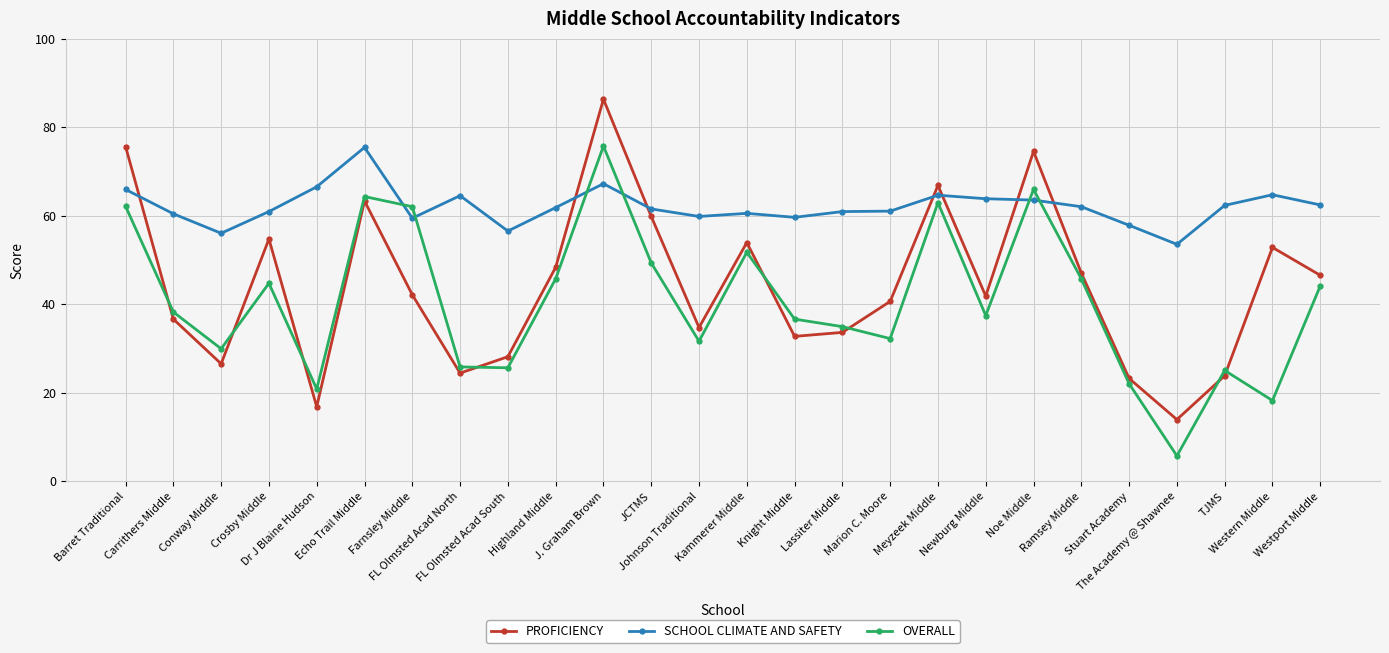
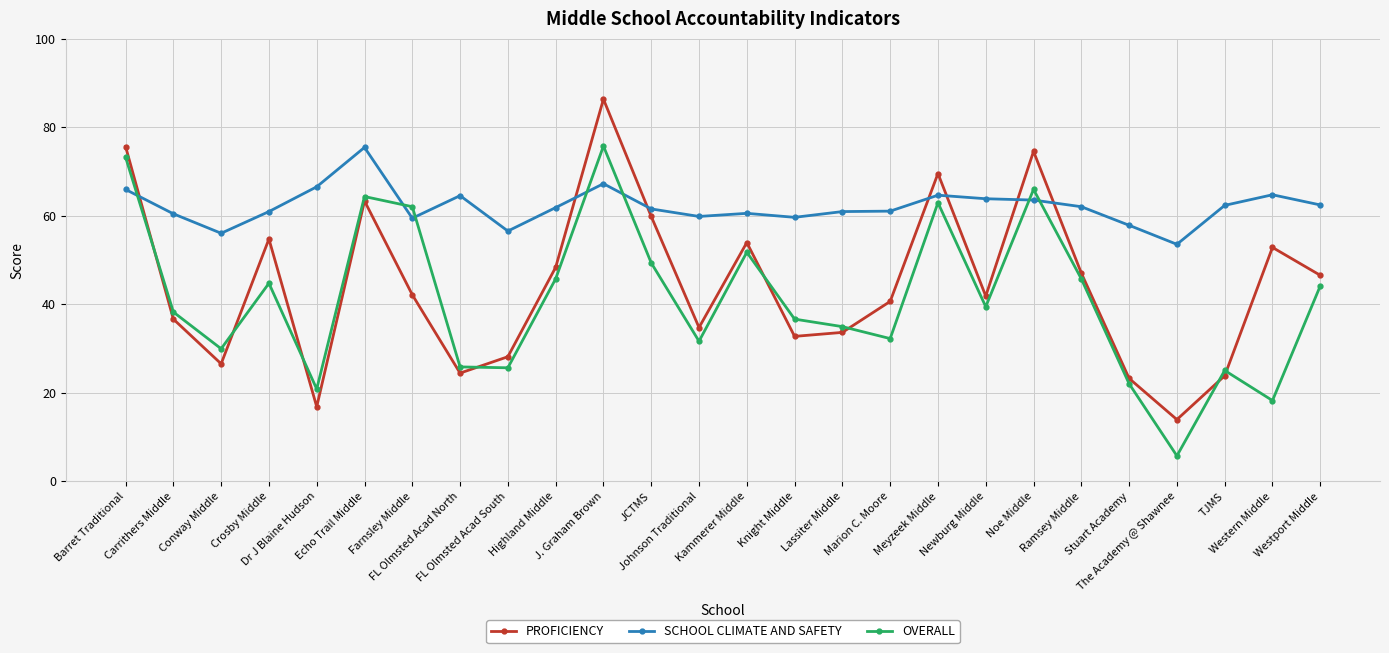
OVERALL, Barret Traditional: 62 -> 73
PROFICIENCY, Meyzeek Middle: 67 -> 70
OVERALL, Newburg Middle: 37 -> 39
